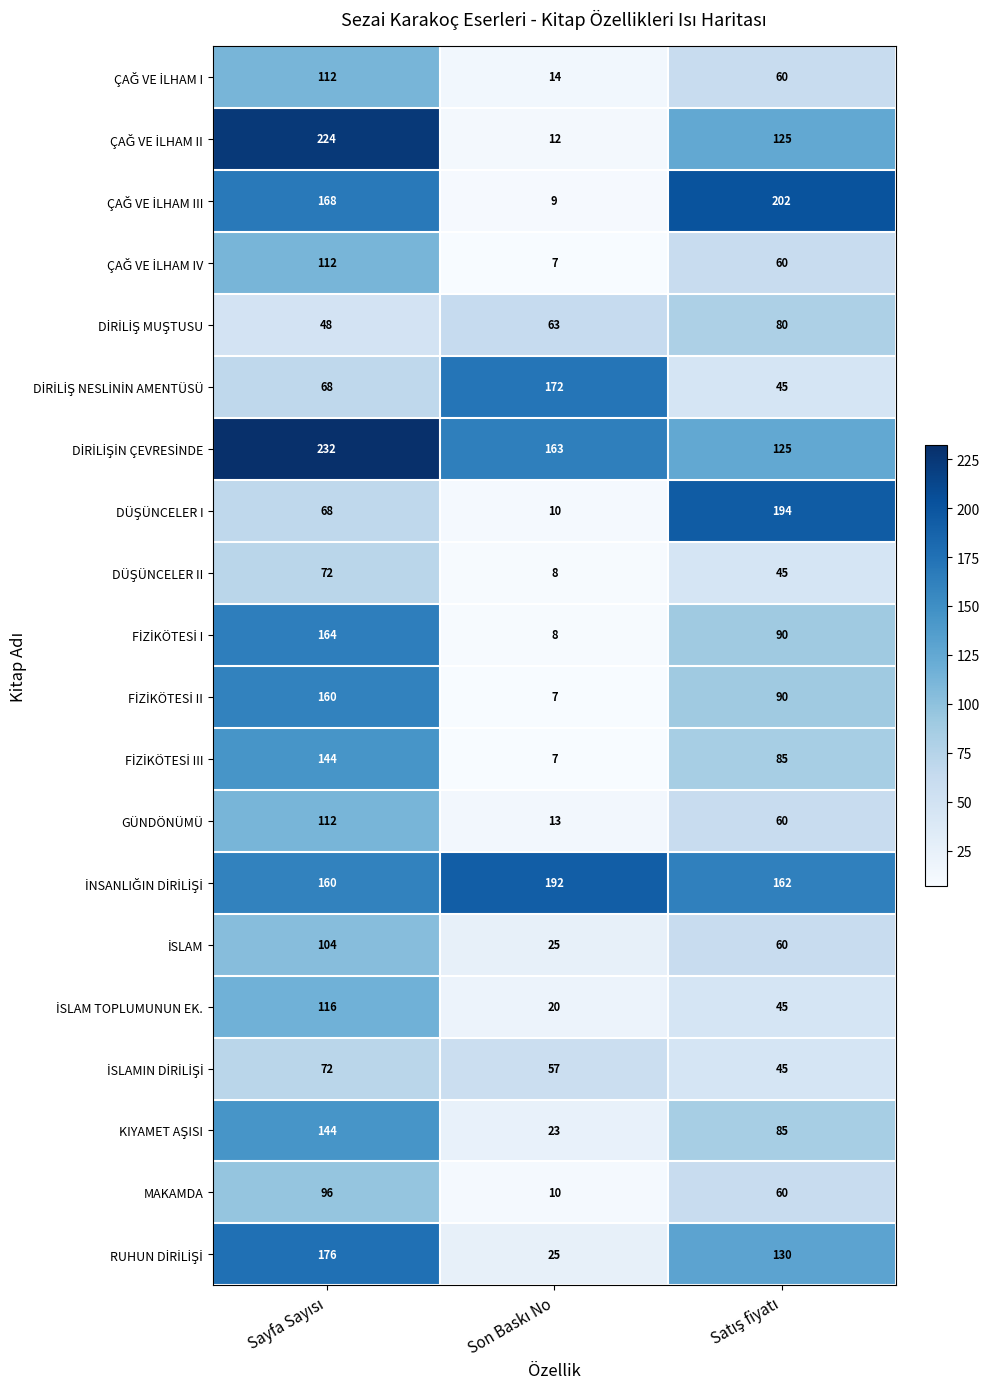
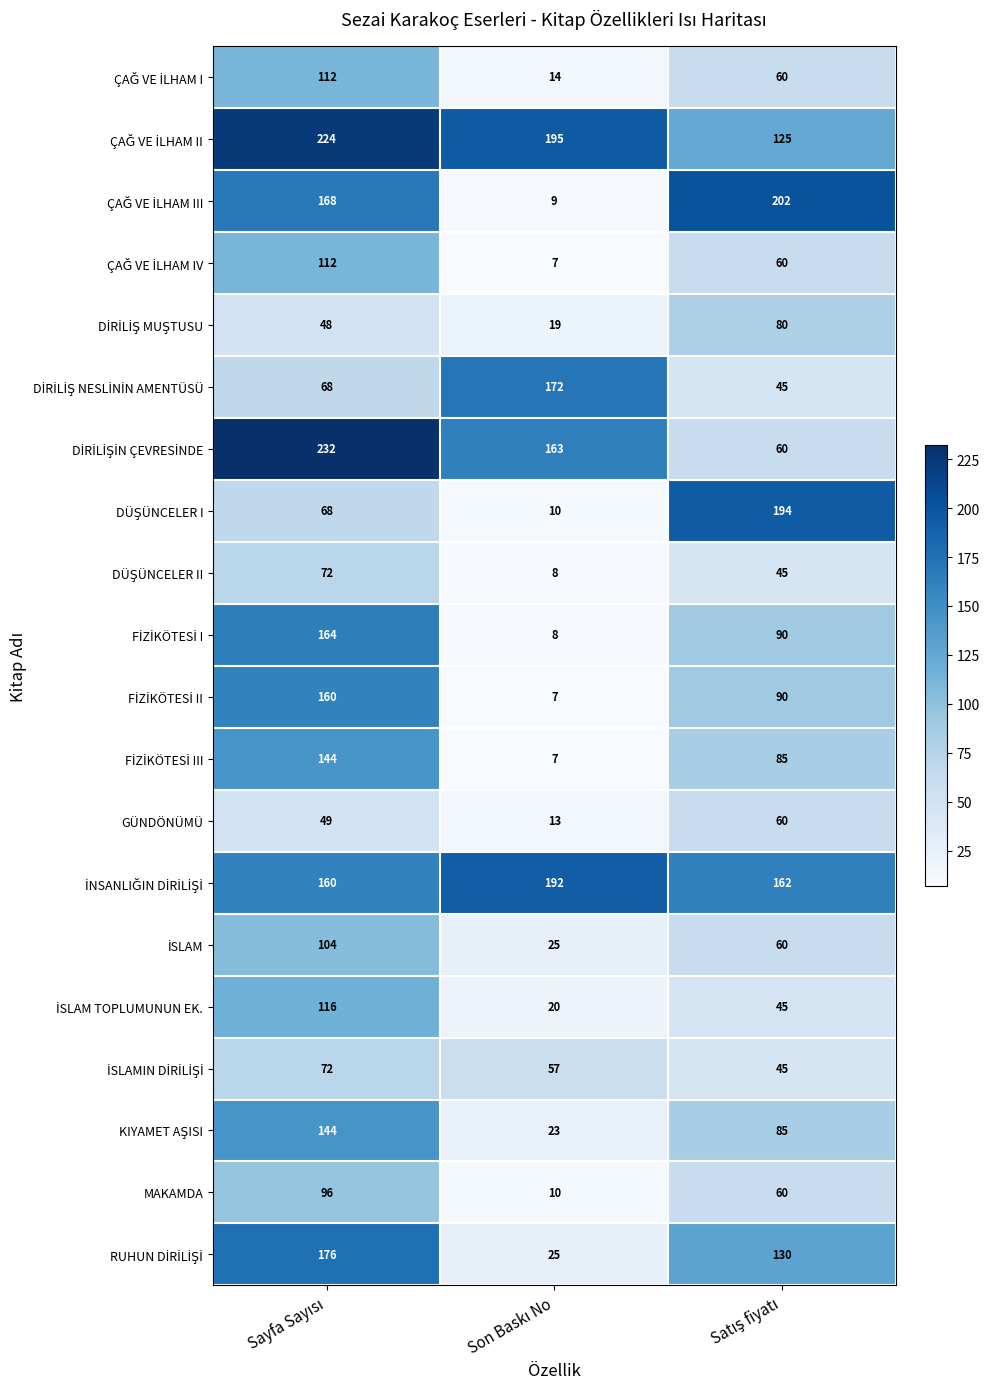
ÇAĞ VE İLHAM II, Son Baskı No: 12 -> 195
DİRİLİŞ MUŞTUSU, Son Baskı No: 63 -> 19
DİRİLİŞİN ÇEVRESİNDE, Satış fiyatı: 125 -> 60
GÜNDÖNÜMÜ, Sayfa Sayısı: 112 -> 49
